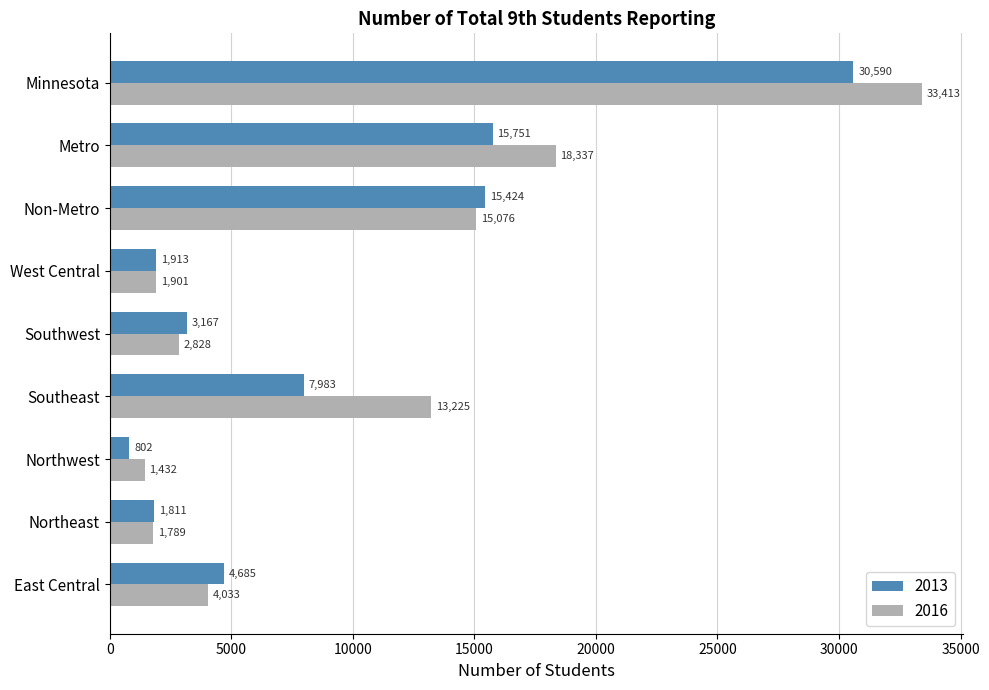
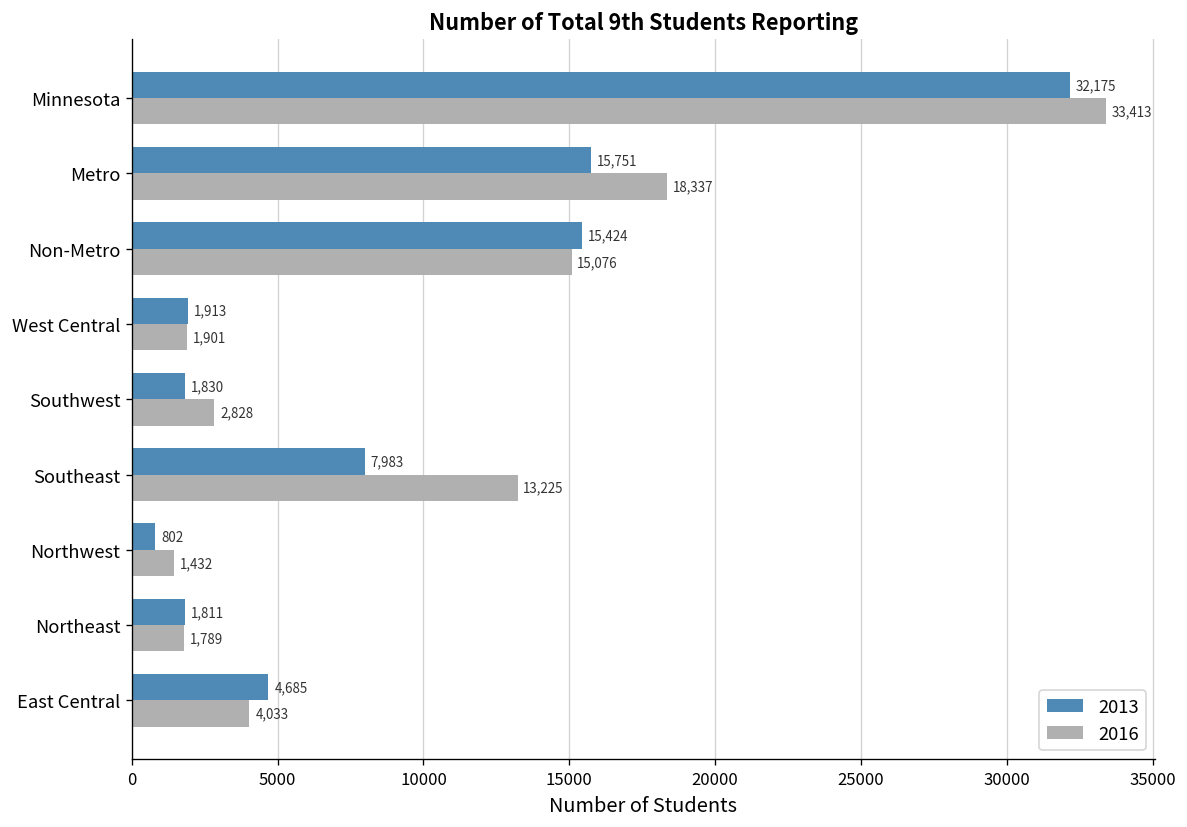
2013, Minnesota: 30,590 -> 32,175
2013, Southwest: 3,167 -> 1,830
